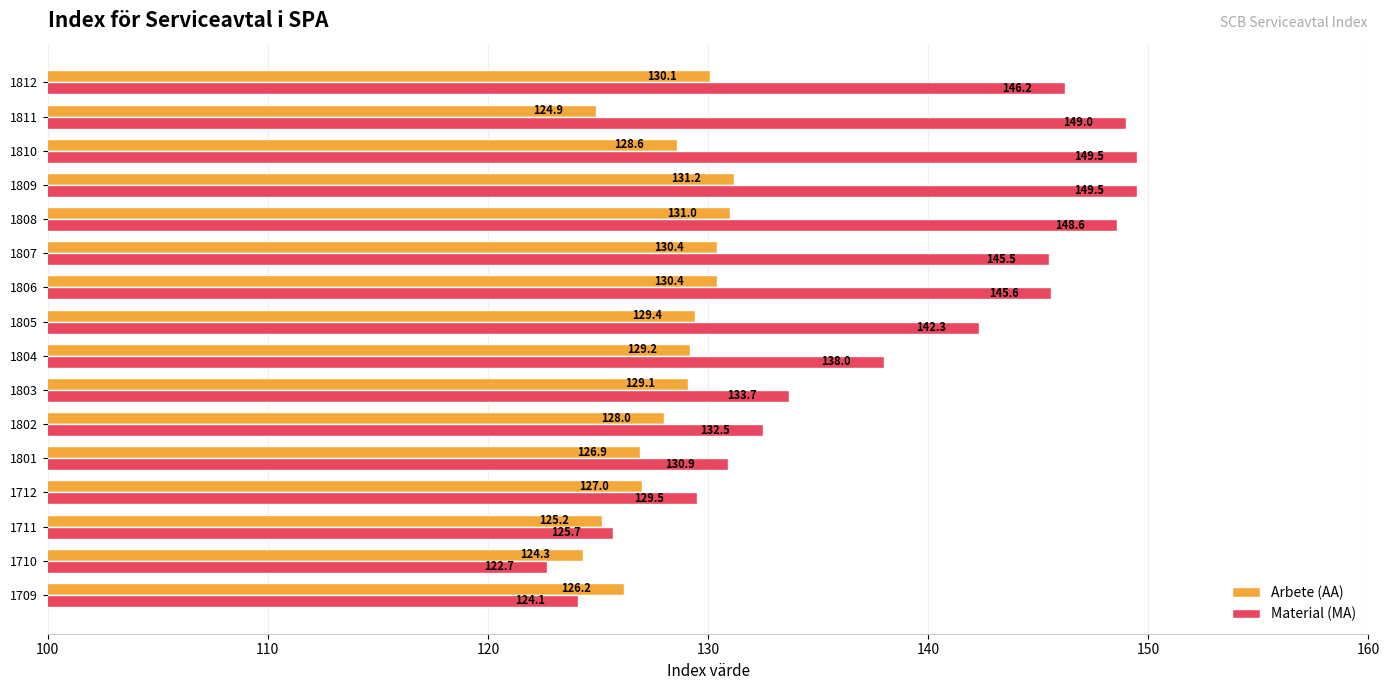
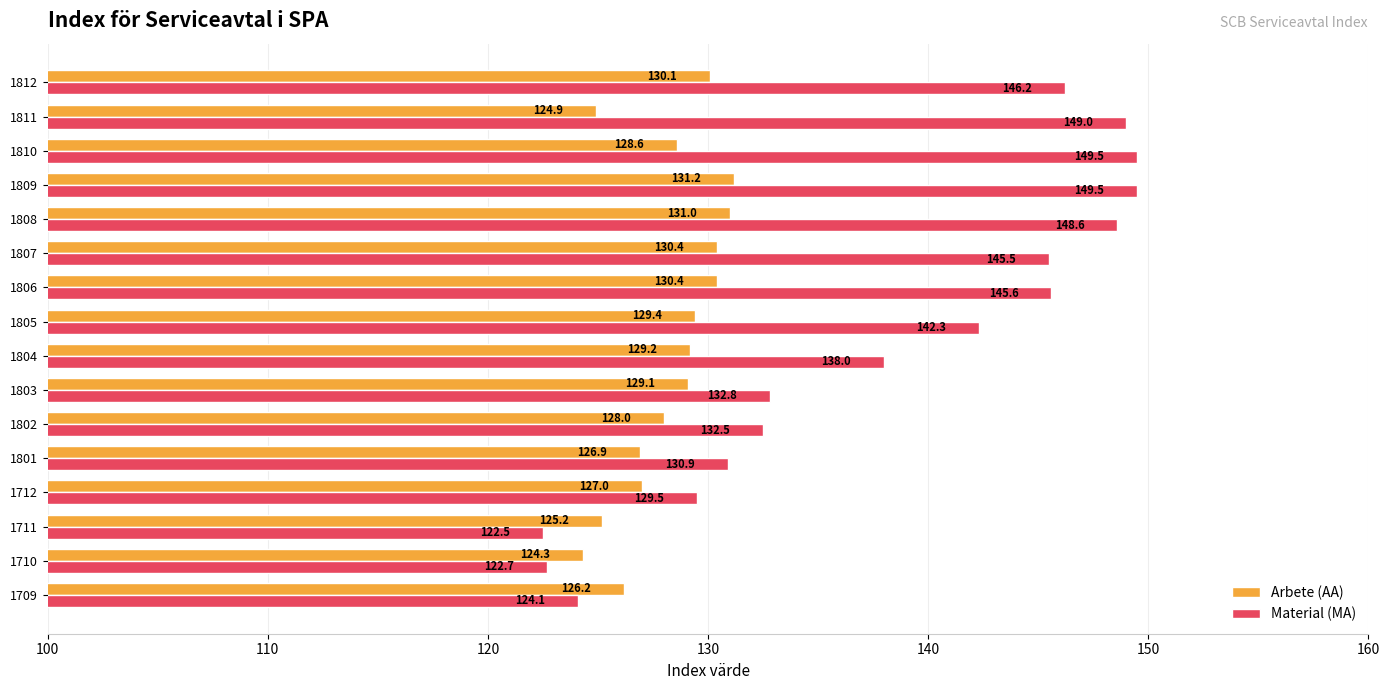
Material (MA), 1803: 133.7 -> 132.8
Material (MA), 1711: 125.7 -> 122.5
